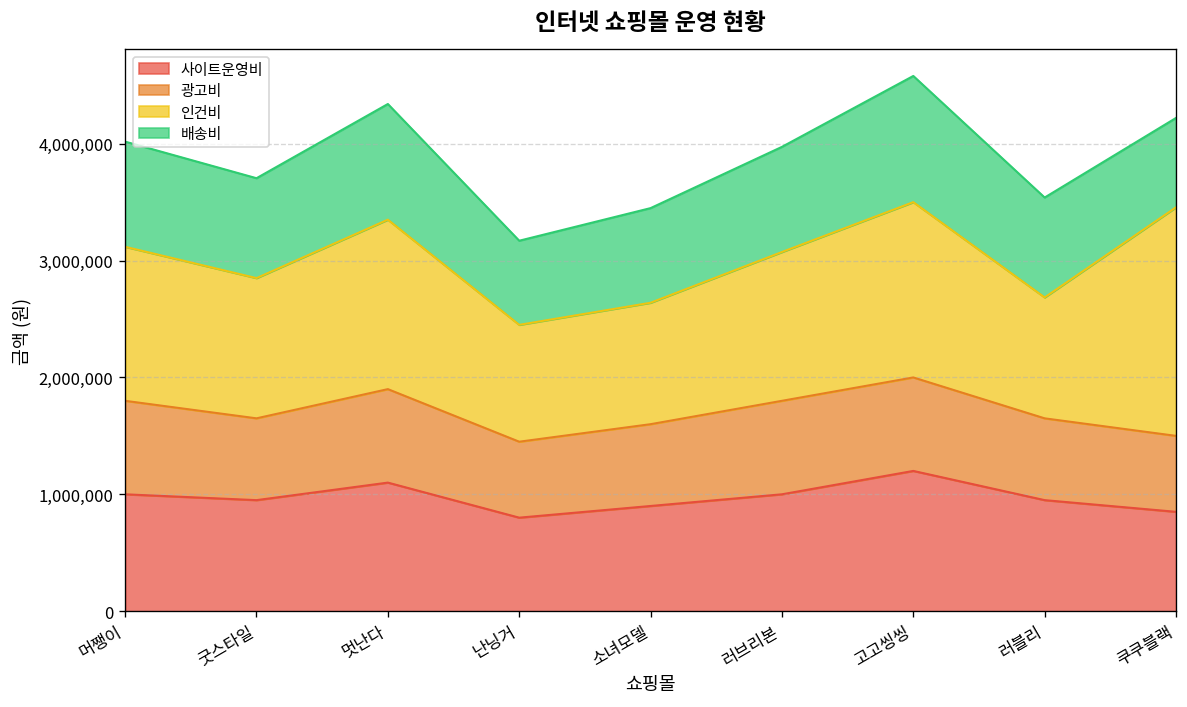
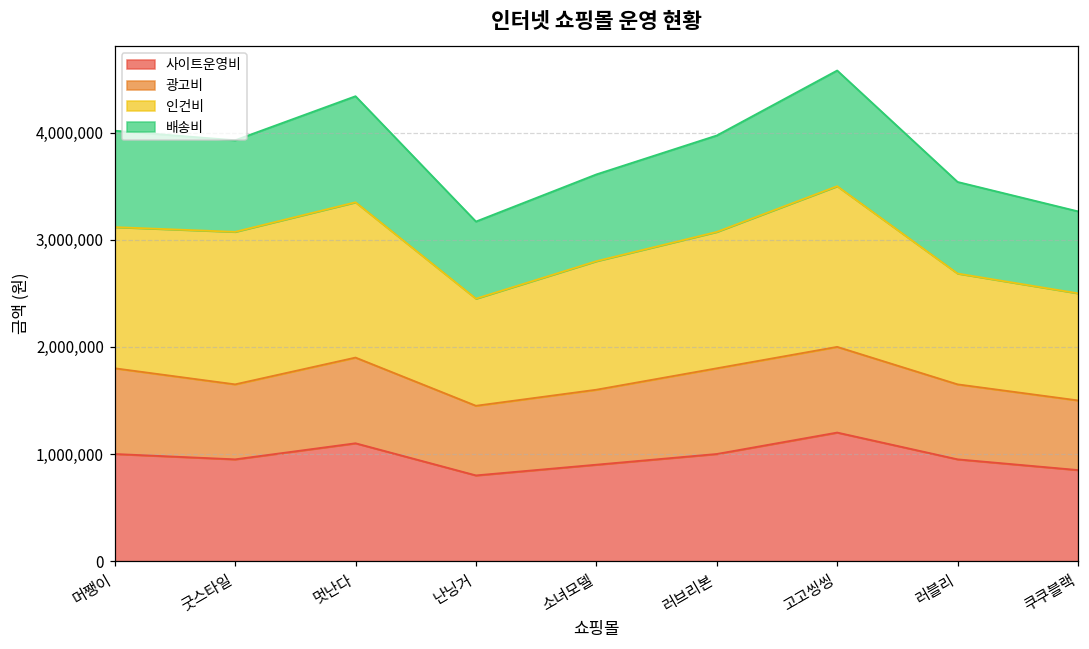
인건비, 굿스타일: 1,200,000 -> 1,400,000
인건비, 소녀모델: 1,000,000 -> 1,200,000
인건비, 쿠쿠블랙: 2,000,000 -> 1,000,000
